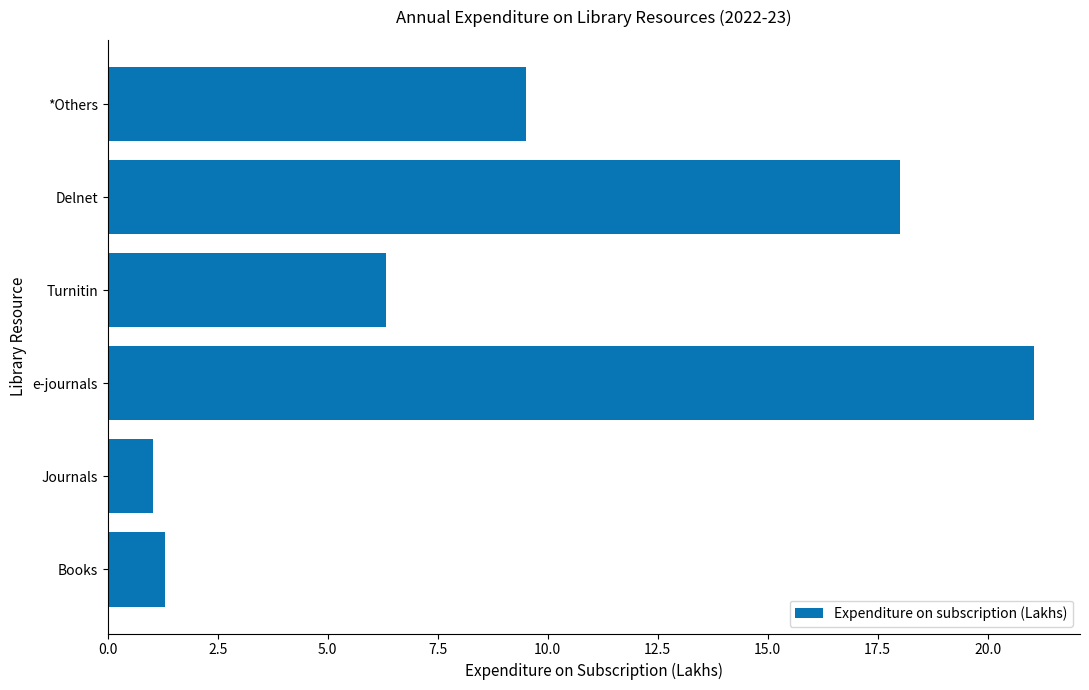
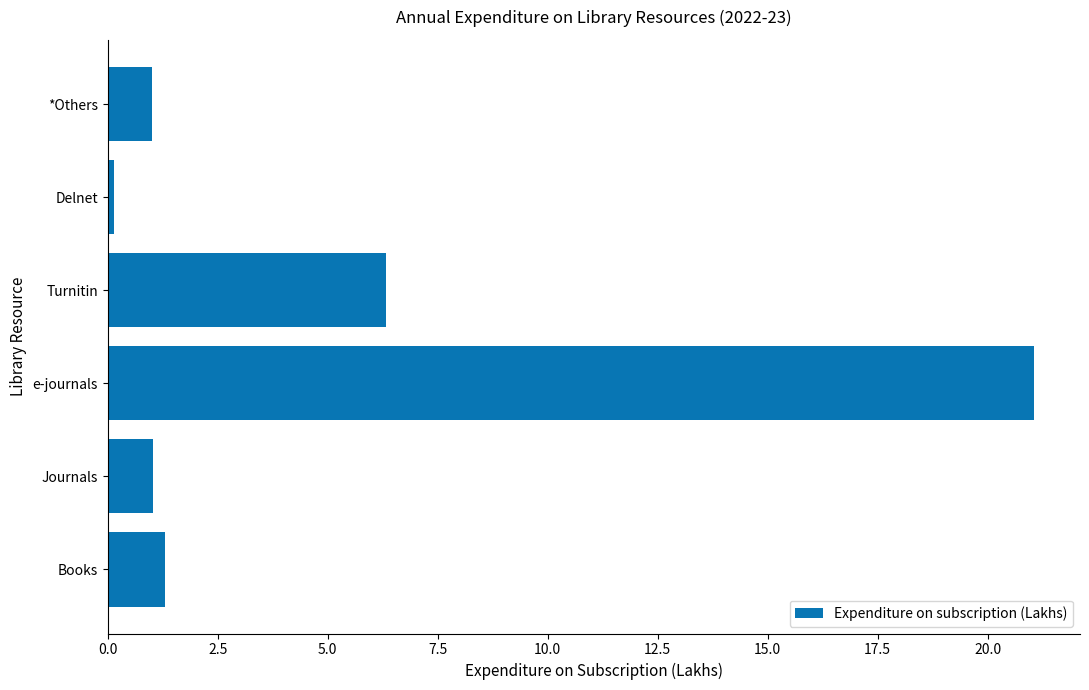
*Others: 9.5 -> 1.0
Delnet: 18.0 -> 0.1
